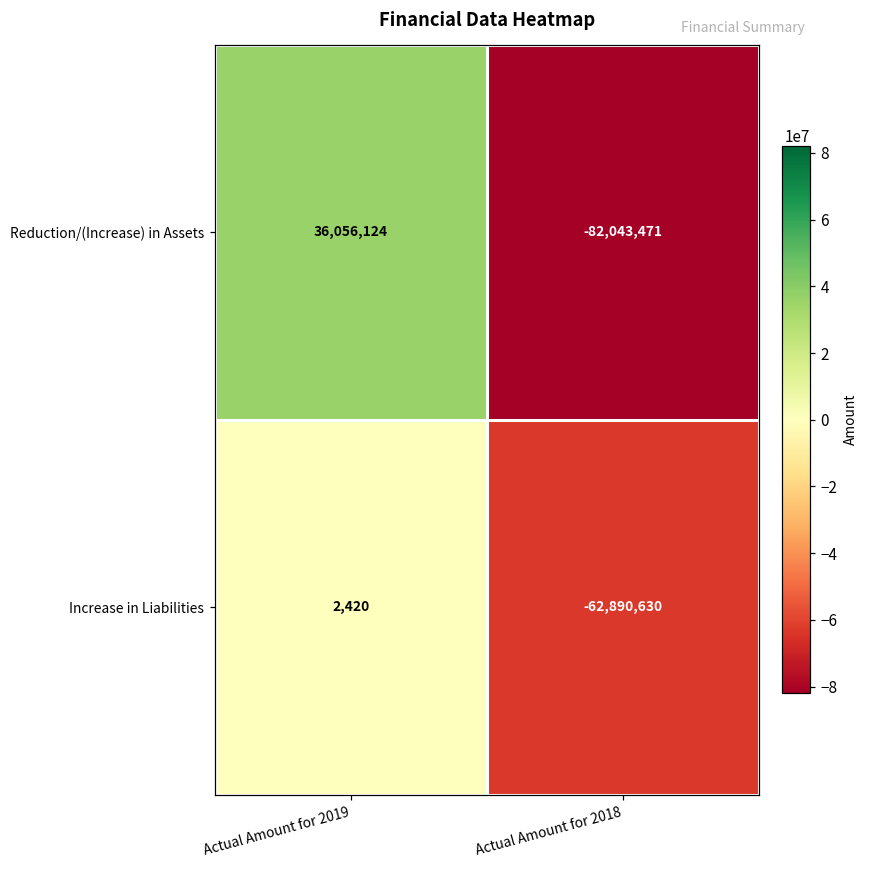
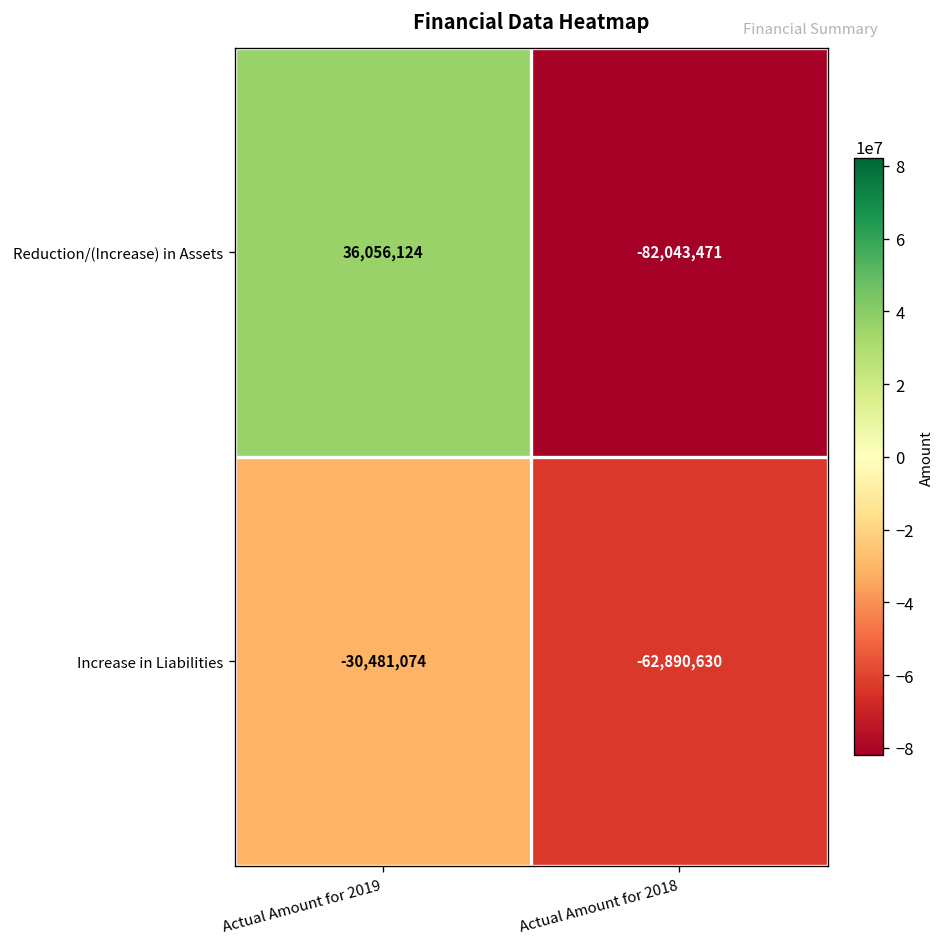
Increase in Liabilities, Actual Amount for 2019: 2,420 -> -30,481,074
